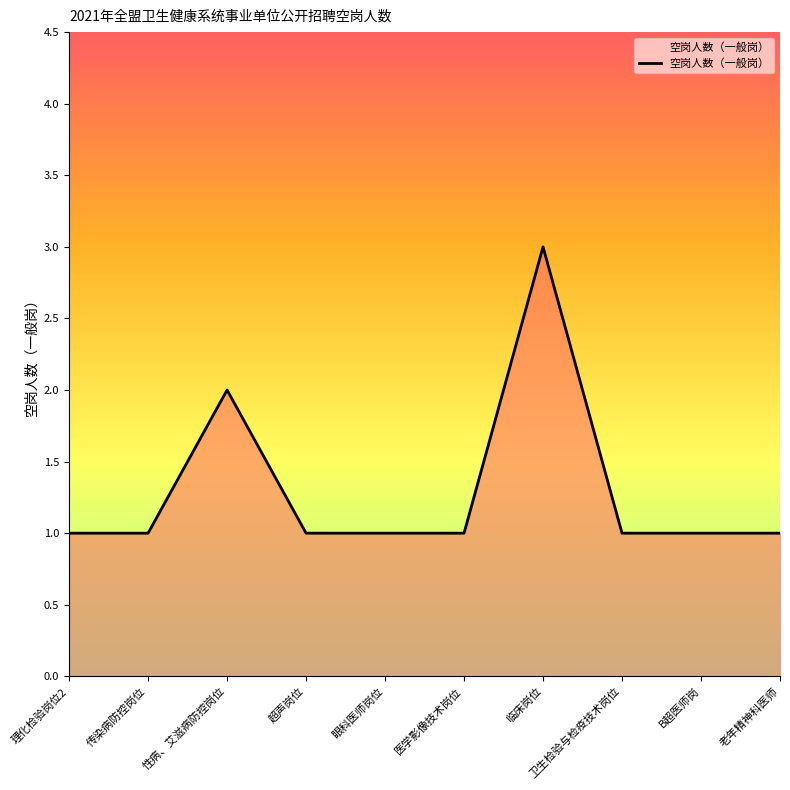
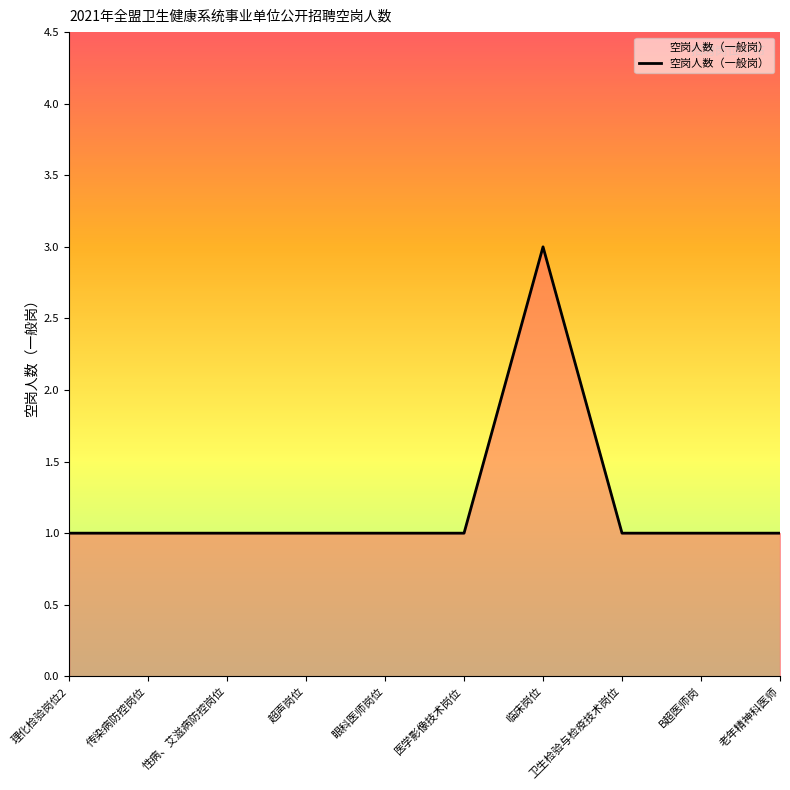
性病、艾滋病防控岗位: 2 -> 1
